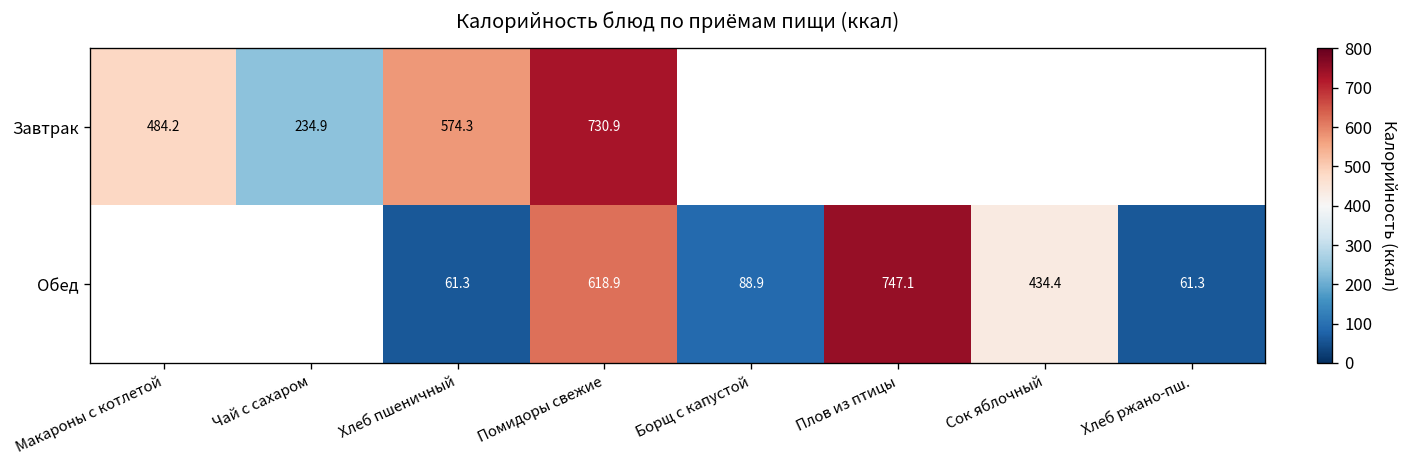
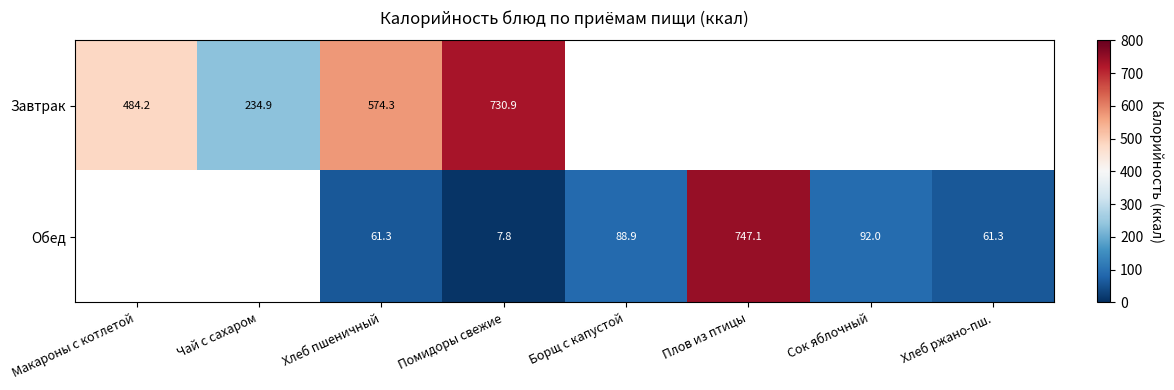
Обед, Помидоры свежие: 618.9 -> 7.8
Обед, Сок яблочный: 434.4 -> 92.0
